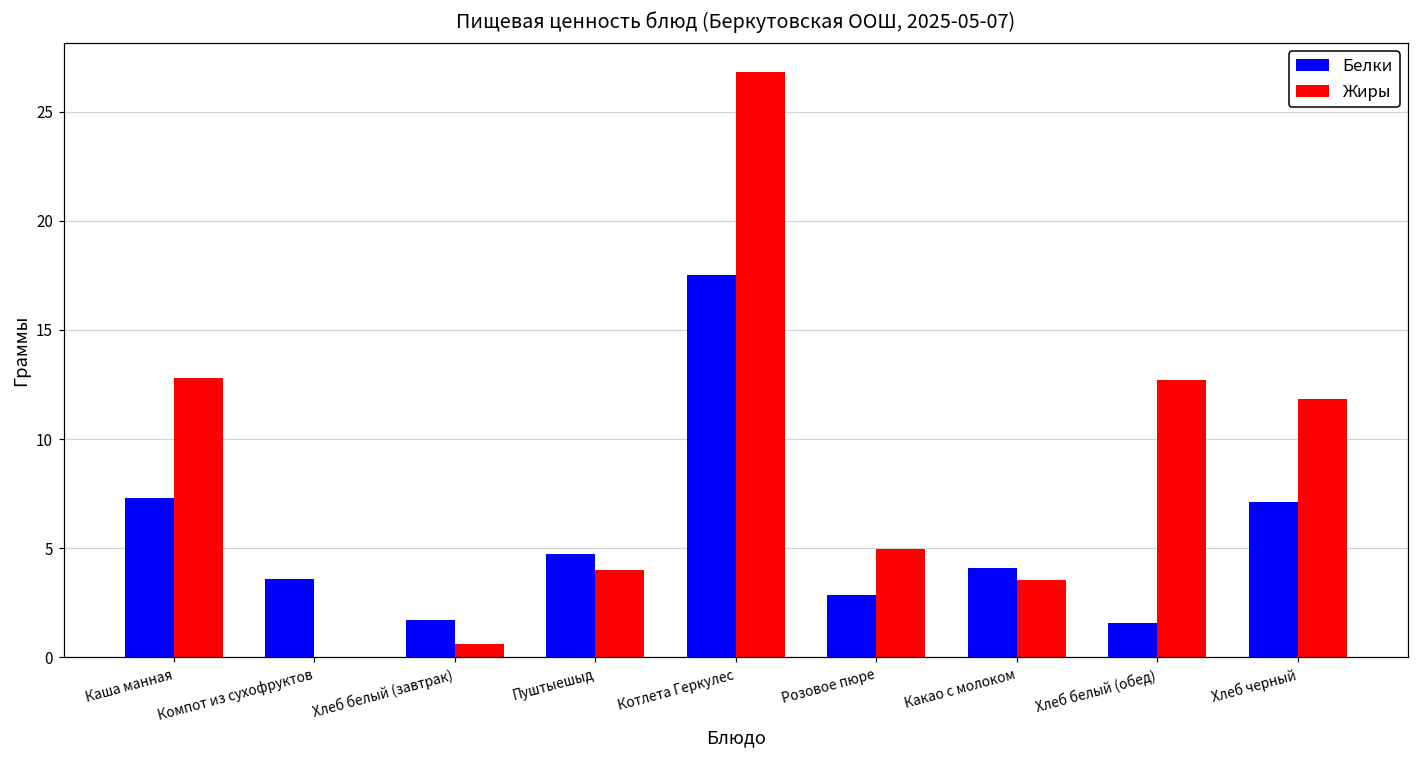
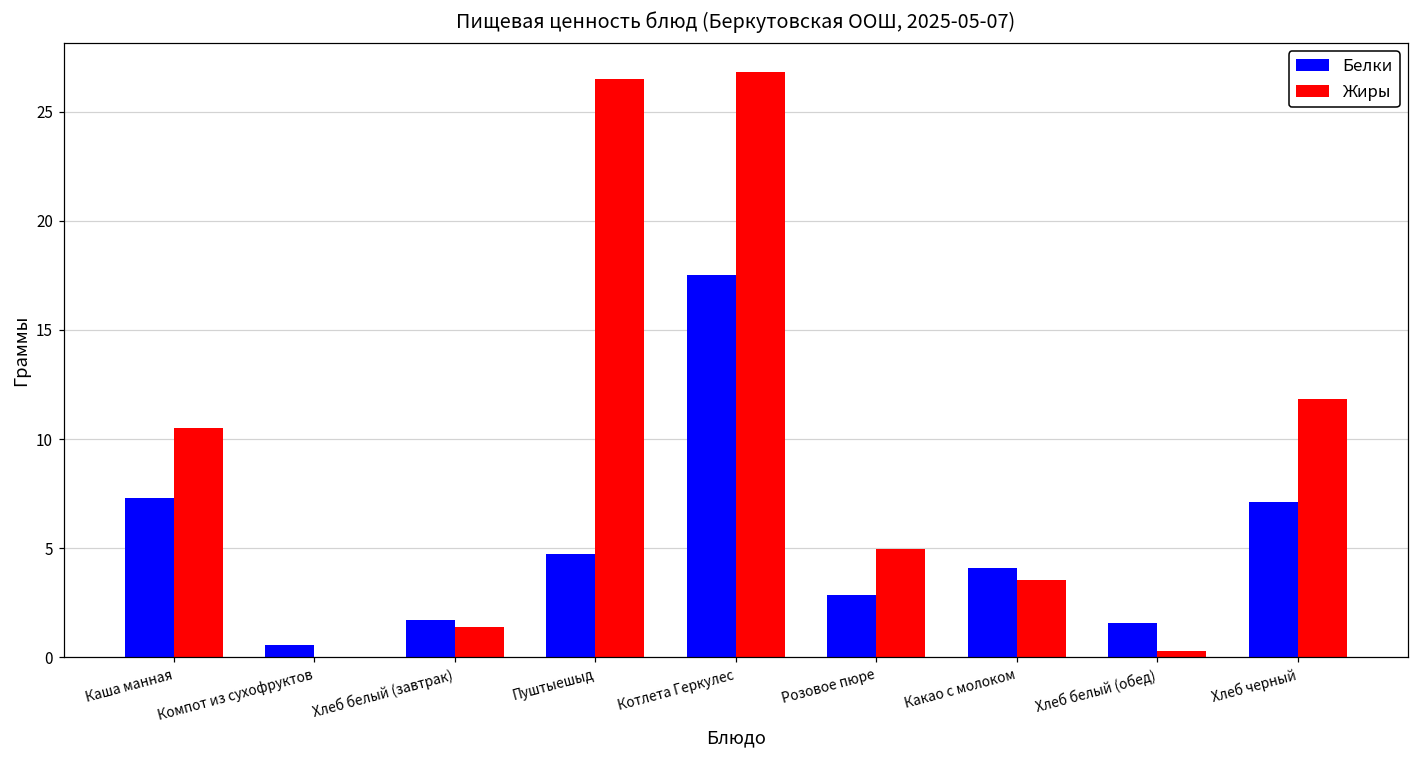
Жиры, Каша манная: 12.8 -> 10.5
Белки, Компот из сухофруктов: 3.6 -> 0.6
Жиры, Хлеб белый (завтрак): 0.6 -> 1.4
Жиры, Пуштыешыд: 4.0 -> 26.5
Жиры, Хлеб белый (обед): 12.7 -> 0.3
